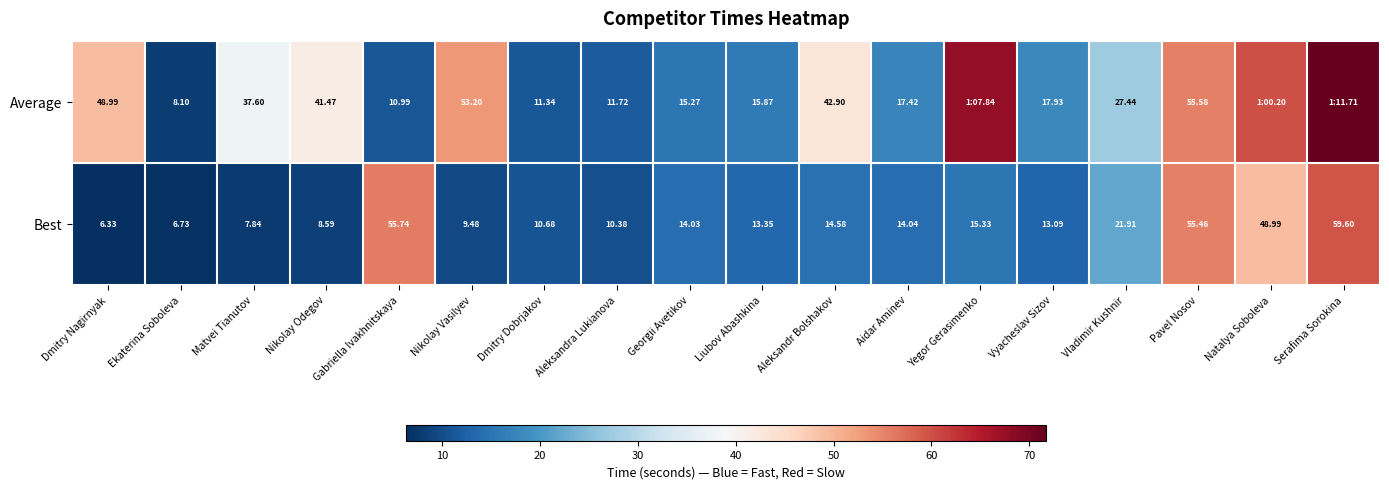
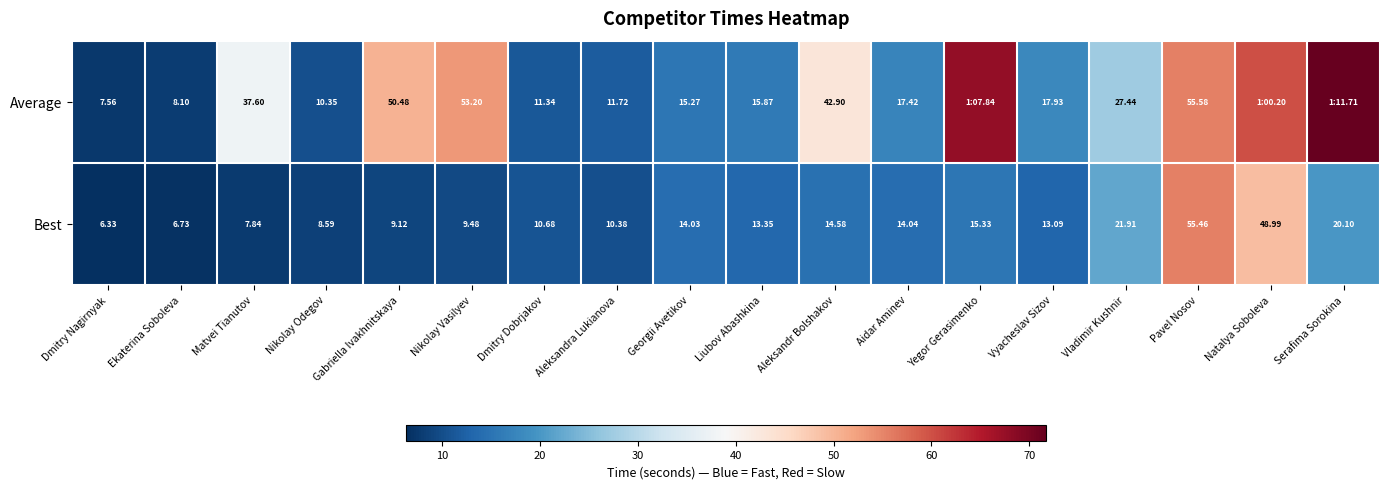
Average, Dmitry Nagirnyak: 48.99 -> 7.56
Average, Nikolay Odegov: 41.47 -> 10.35
Average, Gabriella Ivakhnitskaya: 10.99 -> 50.48
Best, Gabriella Ivakhnitskaya: 55.74 -> 9.12
Best, Serafima Sorokina: 59.60 -> 20.10
